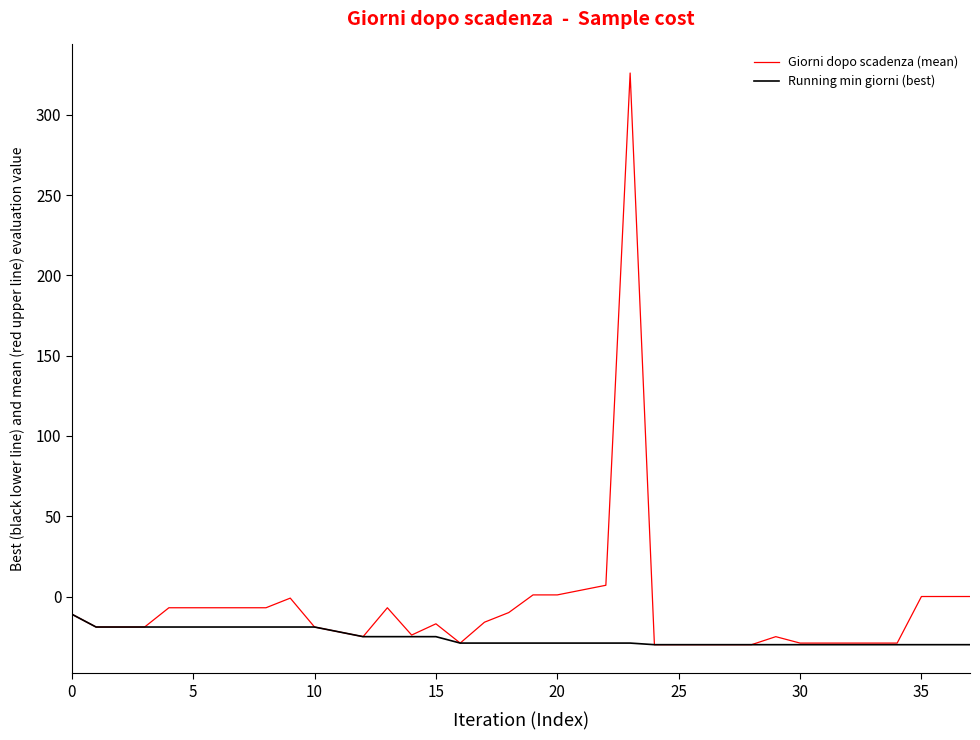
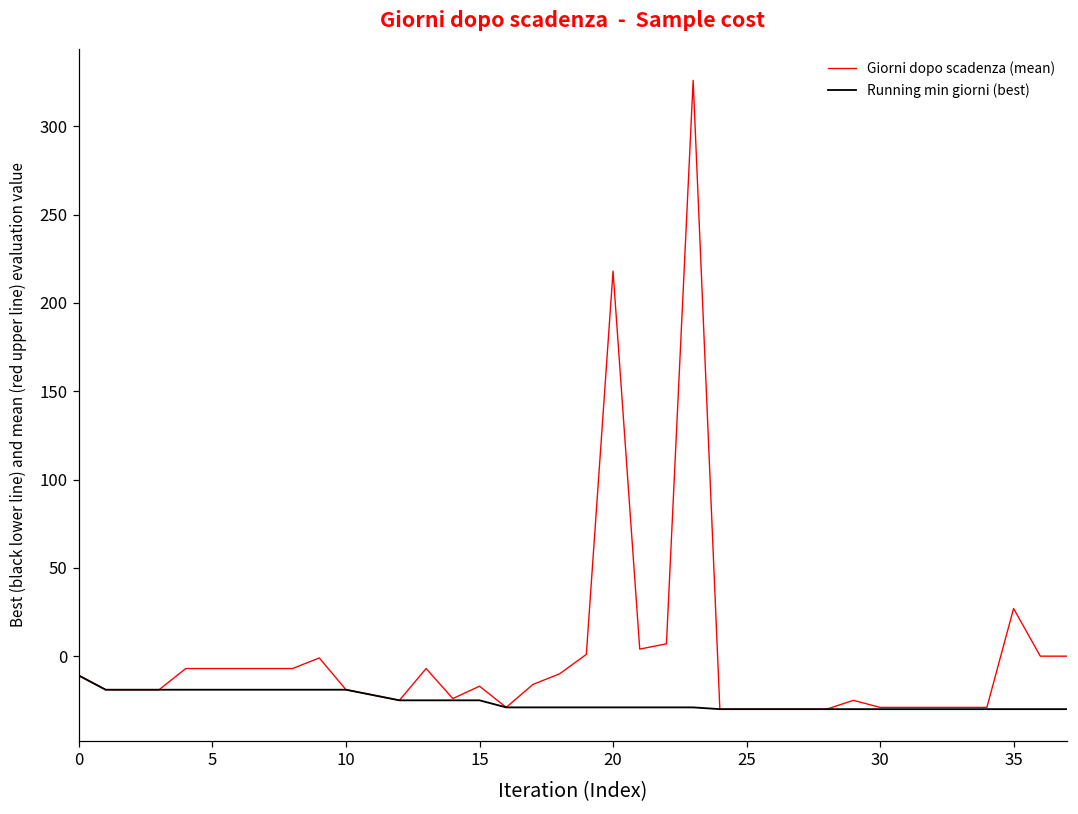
Giorni dopo scadenza (mean), 20: 1 -> 218
Giorni dopo scadenza (mean), 35: 0 -> 27
